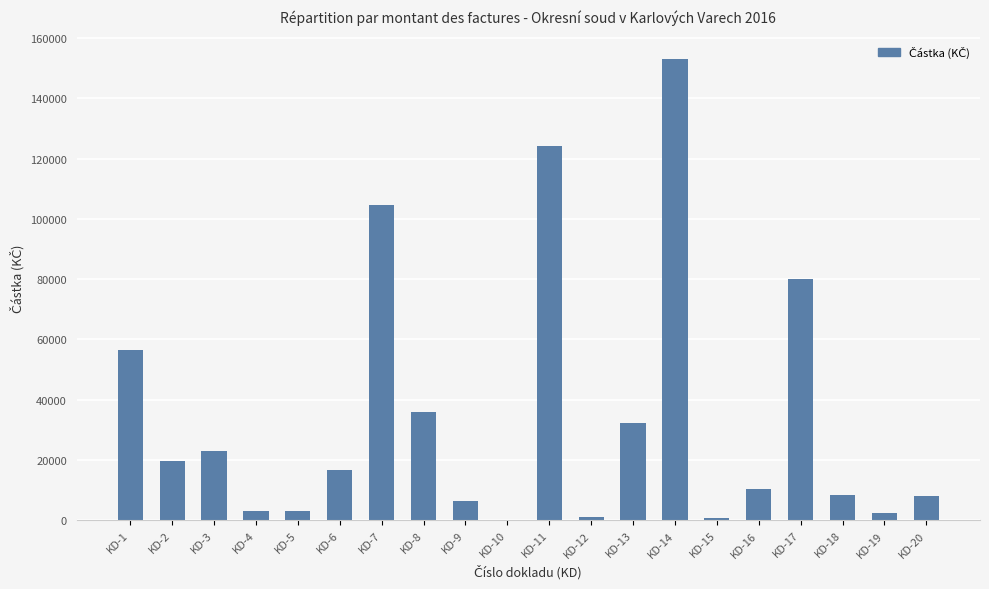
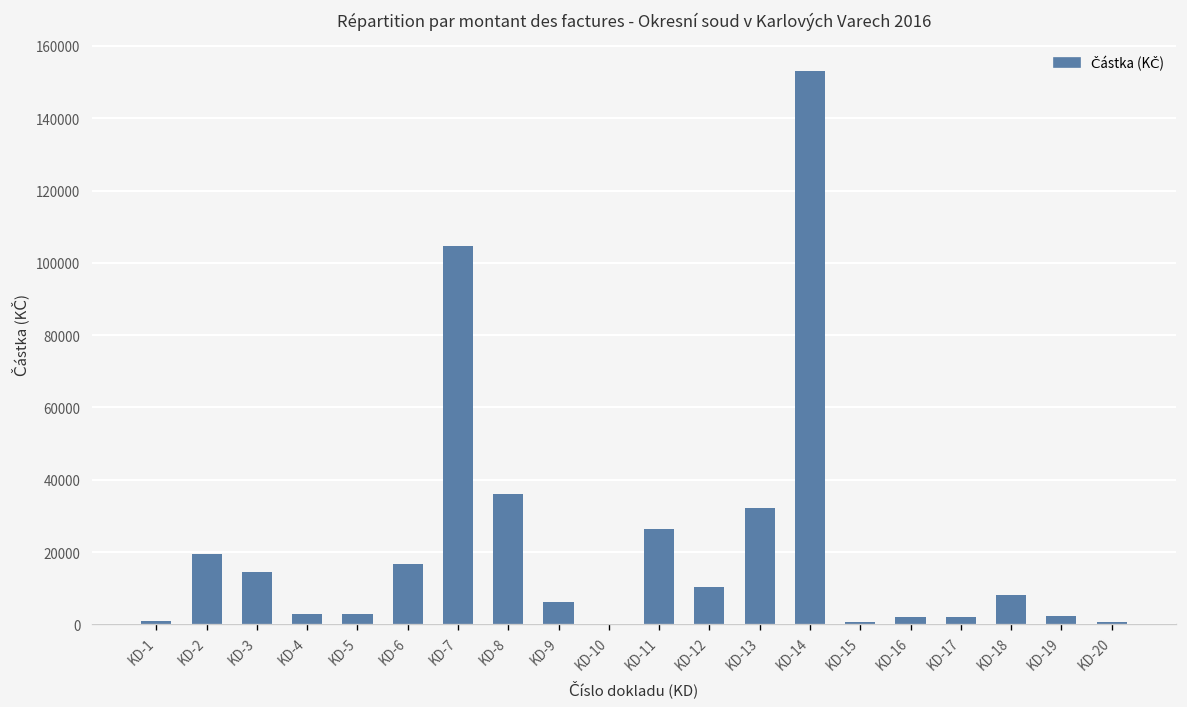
KD-1: 57000 -> 1000
KD-3: 23000 -> 14000
KD-11: 124000 -> 26000
KD-12: 1000 -> 10000
KD-16: 10000 -> 2000
KD-17: 80000 -> 2000
KD-20: 8000 -> 1000
